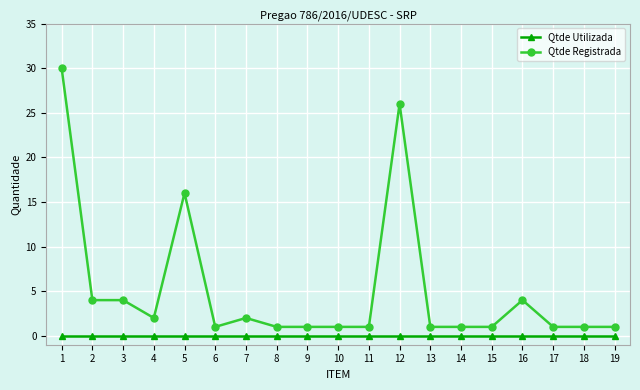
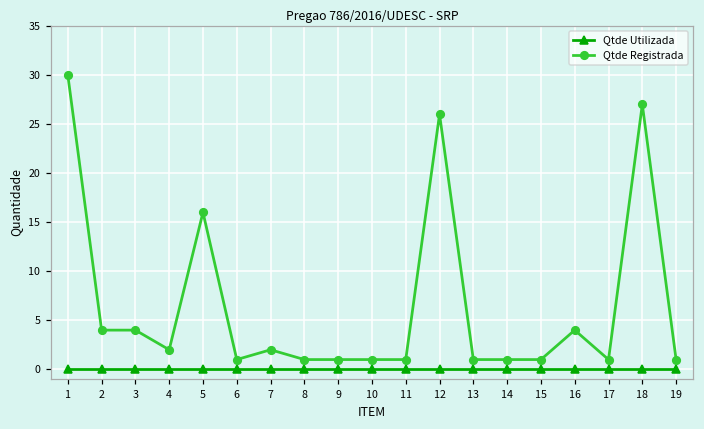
Qtde Registrada, 18: 1 -> 27
